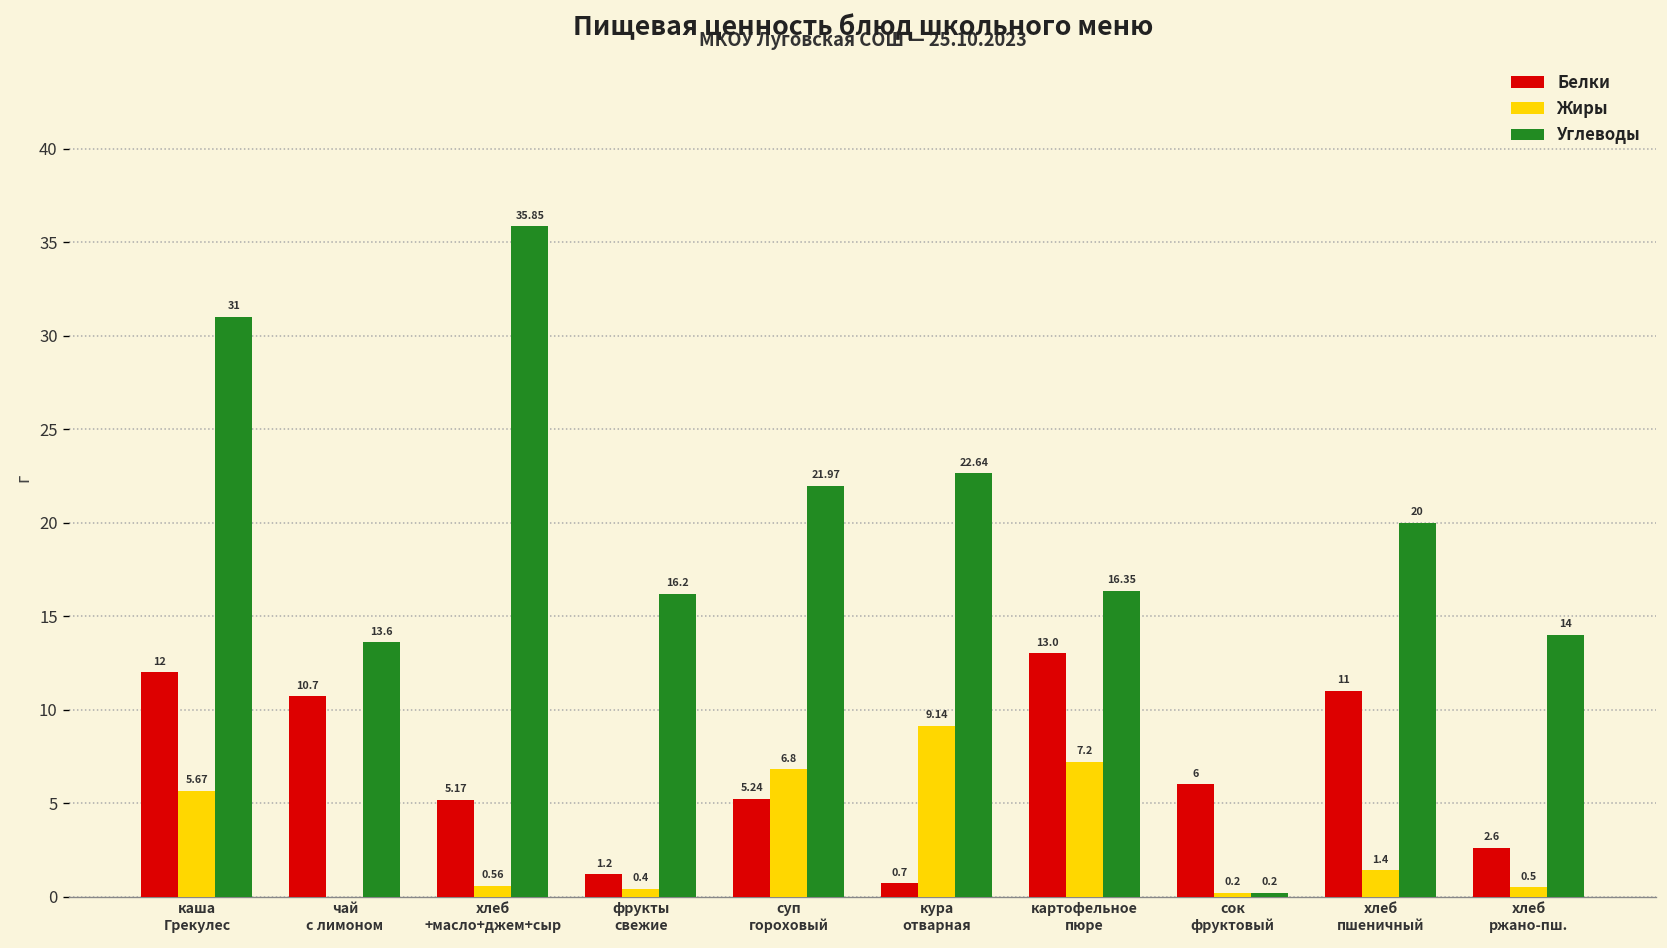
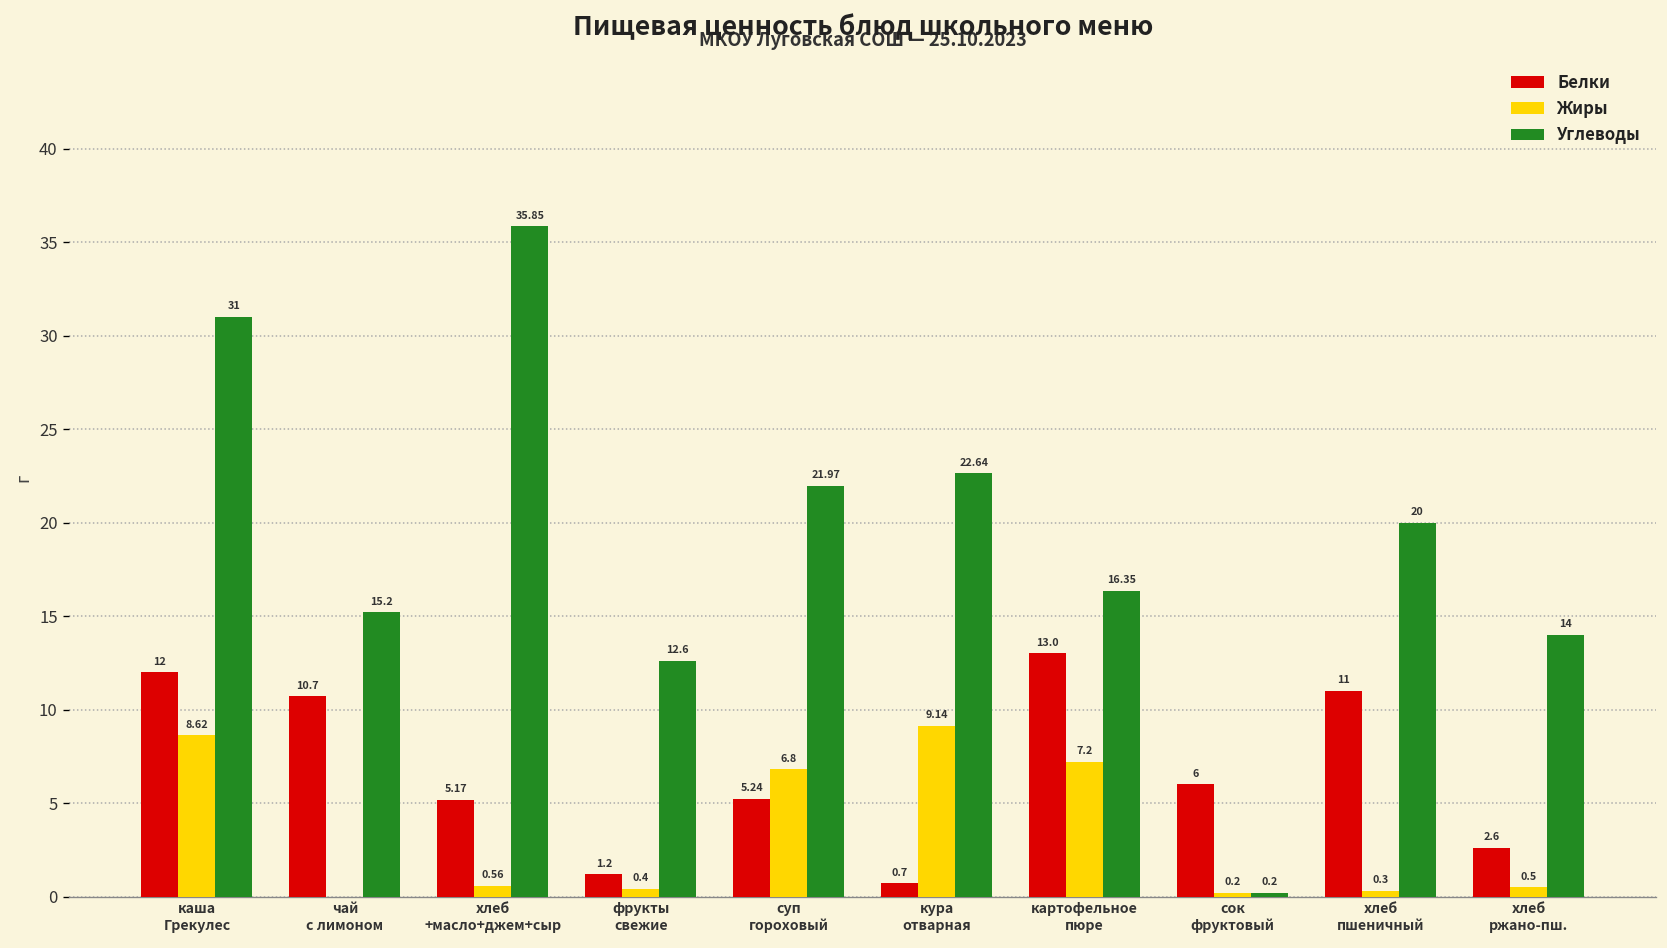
Жиры, каша Грекулес: 5.67 -> 8.62
Углеводы, чай с лимоном: 13.6 -> 15.2
Углеводы, фрукты свежие: 16.2 -> 12.6
Жиры, хлеб пшеничный: 1.4 -> 0.3
